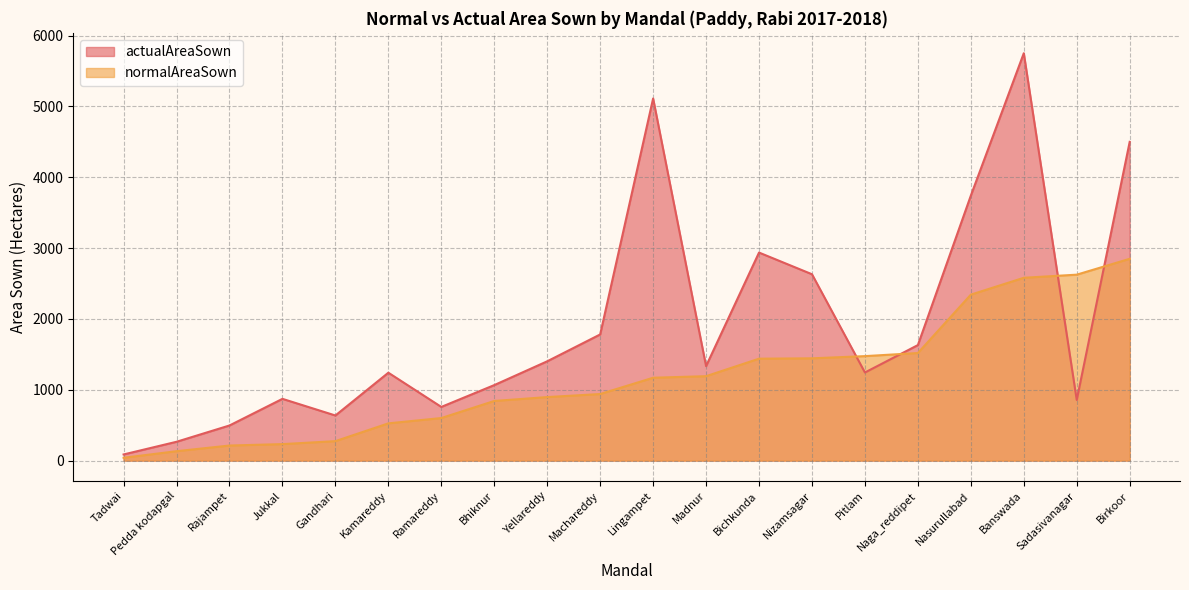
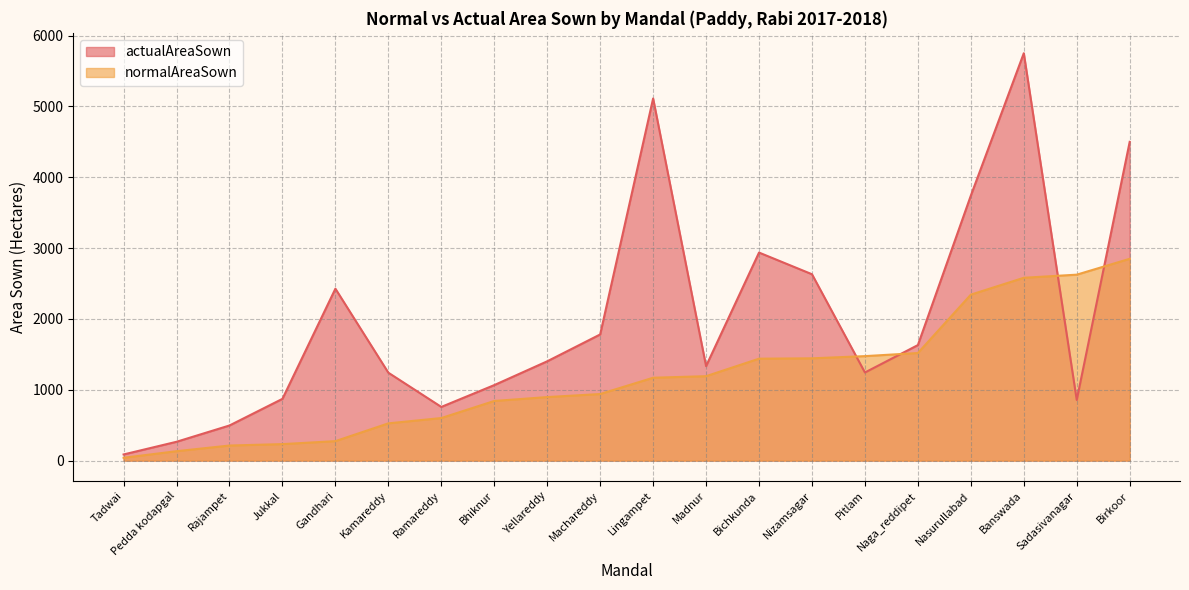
actualAreaSown, Gandhari: 600 -> 2400
